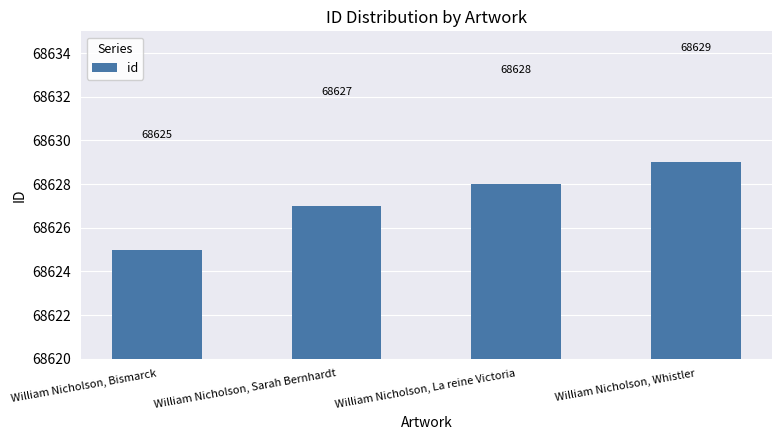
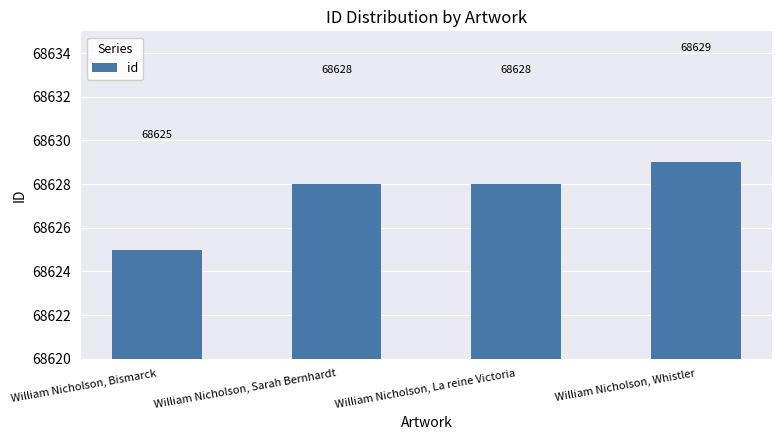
William Nicholson, Sarah Bernhardt: 68627 -> 68628
